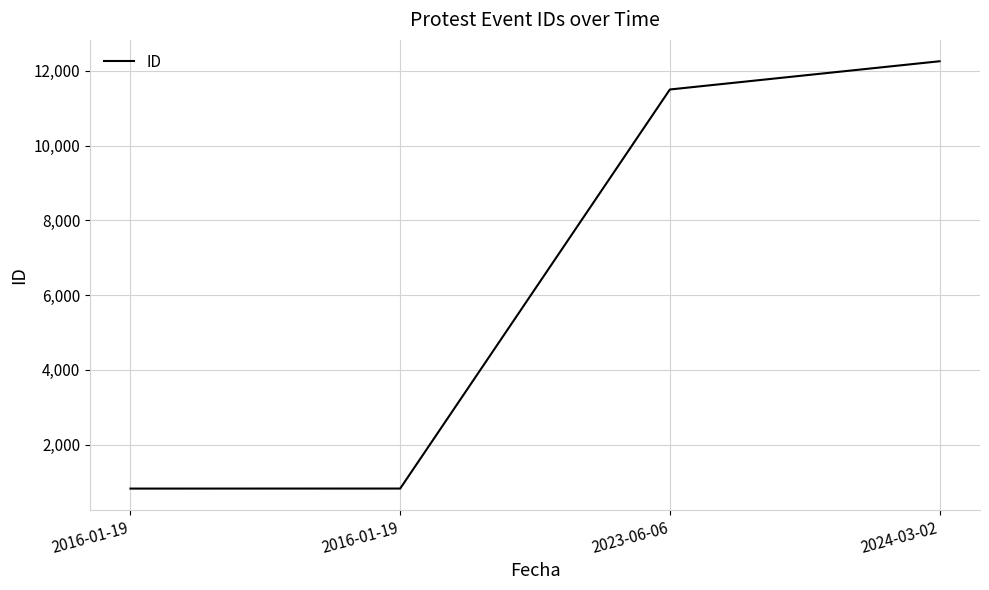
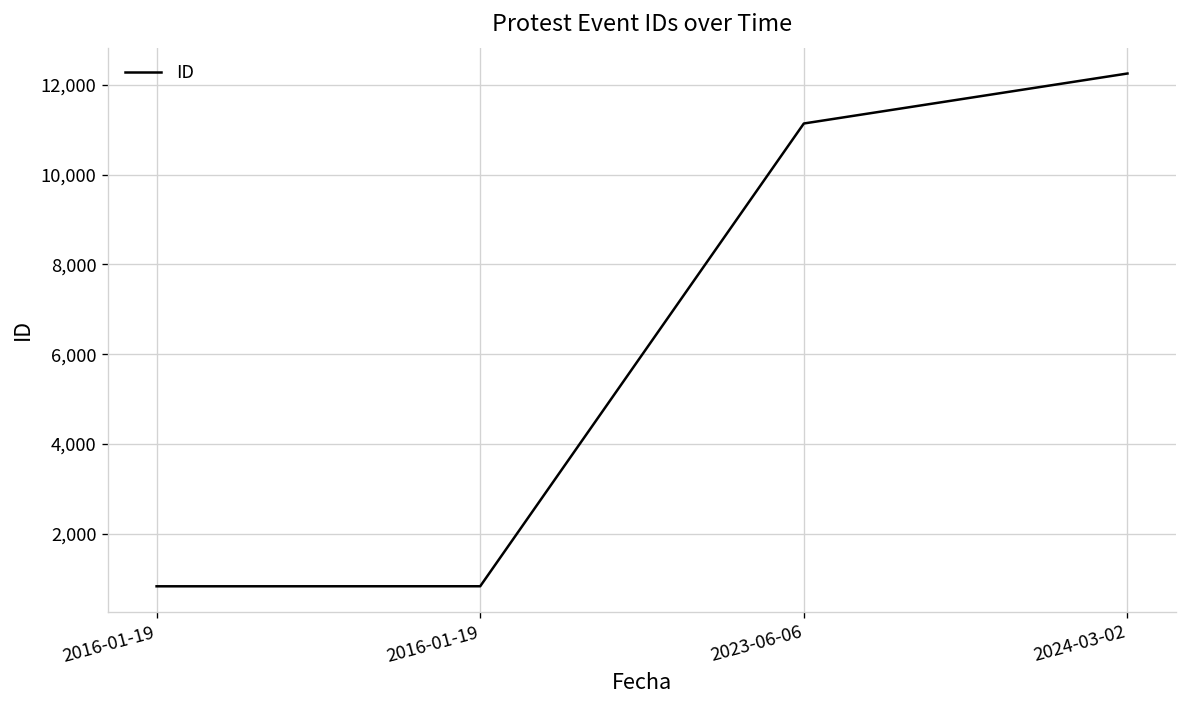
2023-06-06: 11,500 -> 11,100
